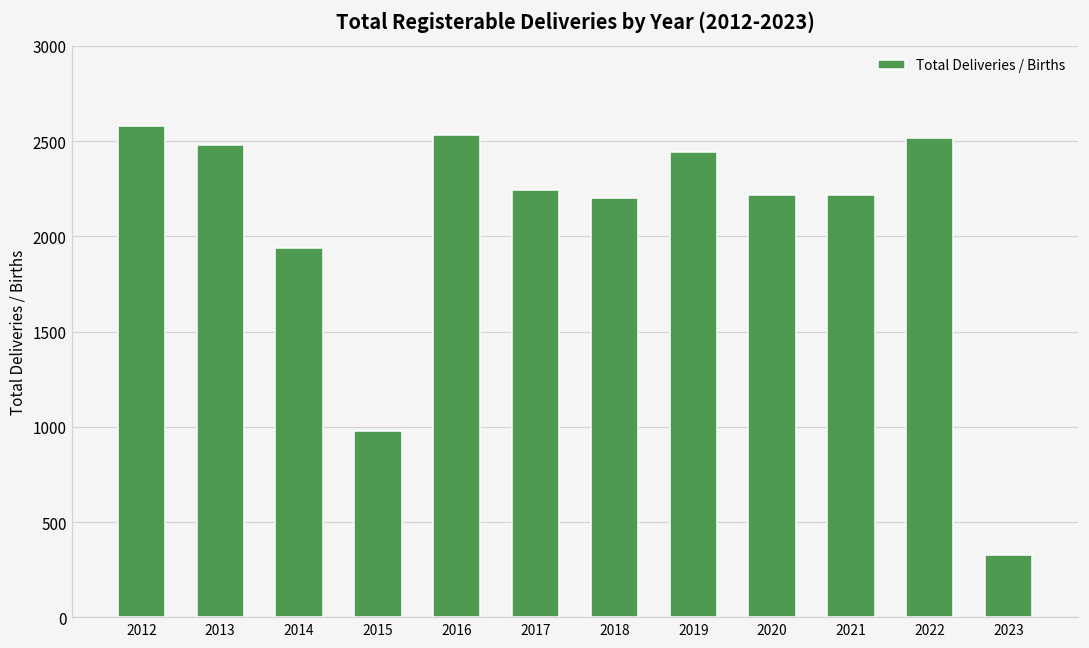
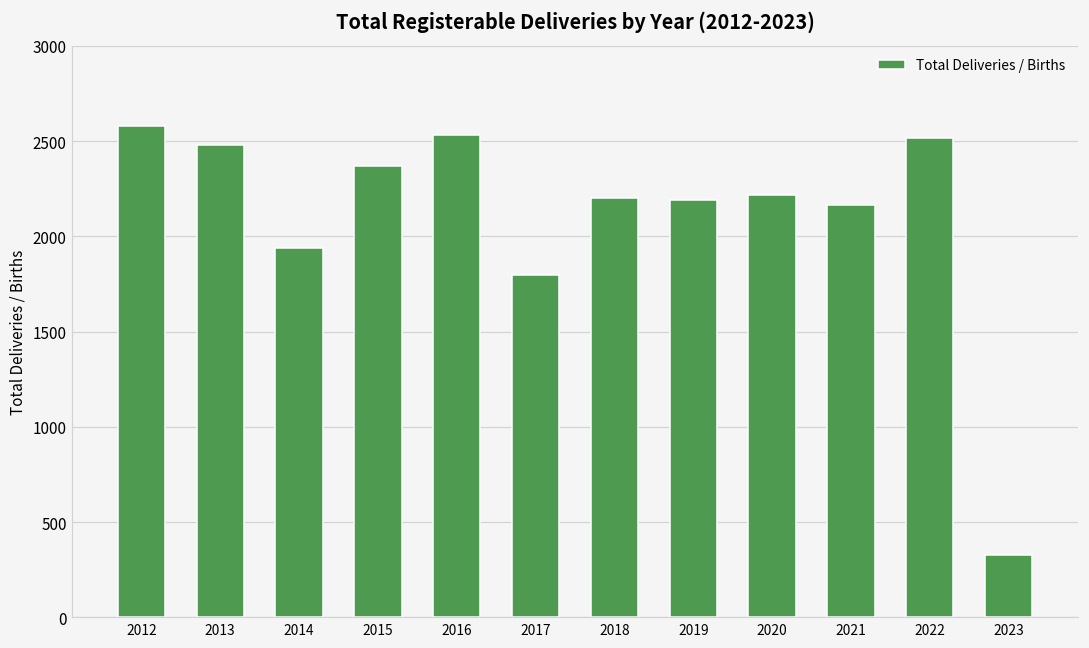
2015: 980 -> 2370
2017: 2250 -> 1800
2019: 2440 -> 2190
2021: 2220 -> 2170
